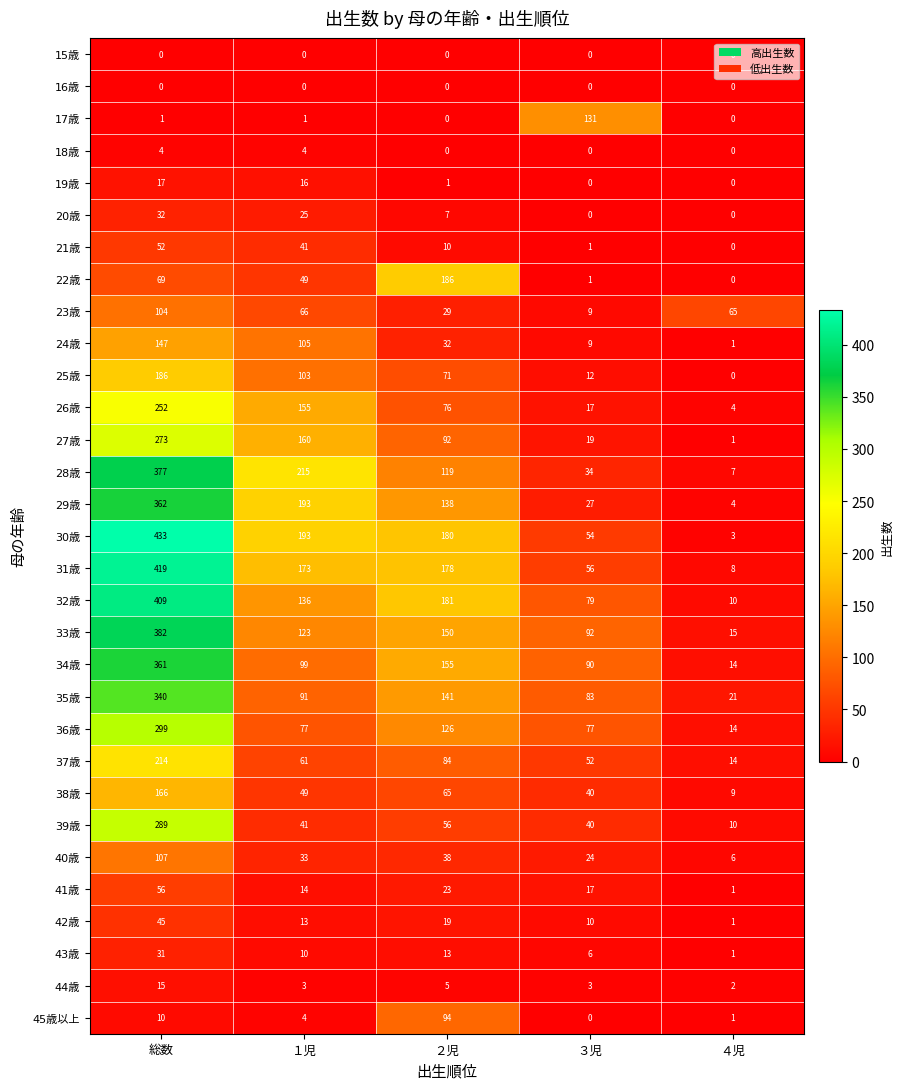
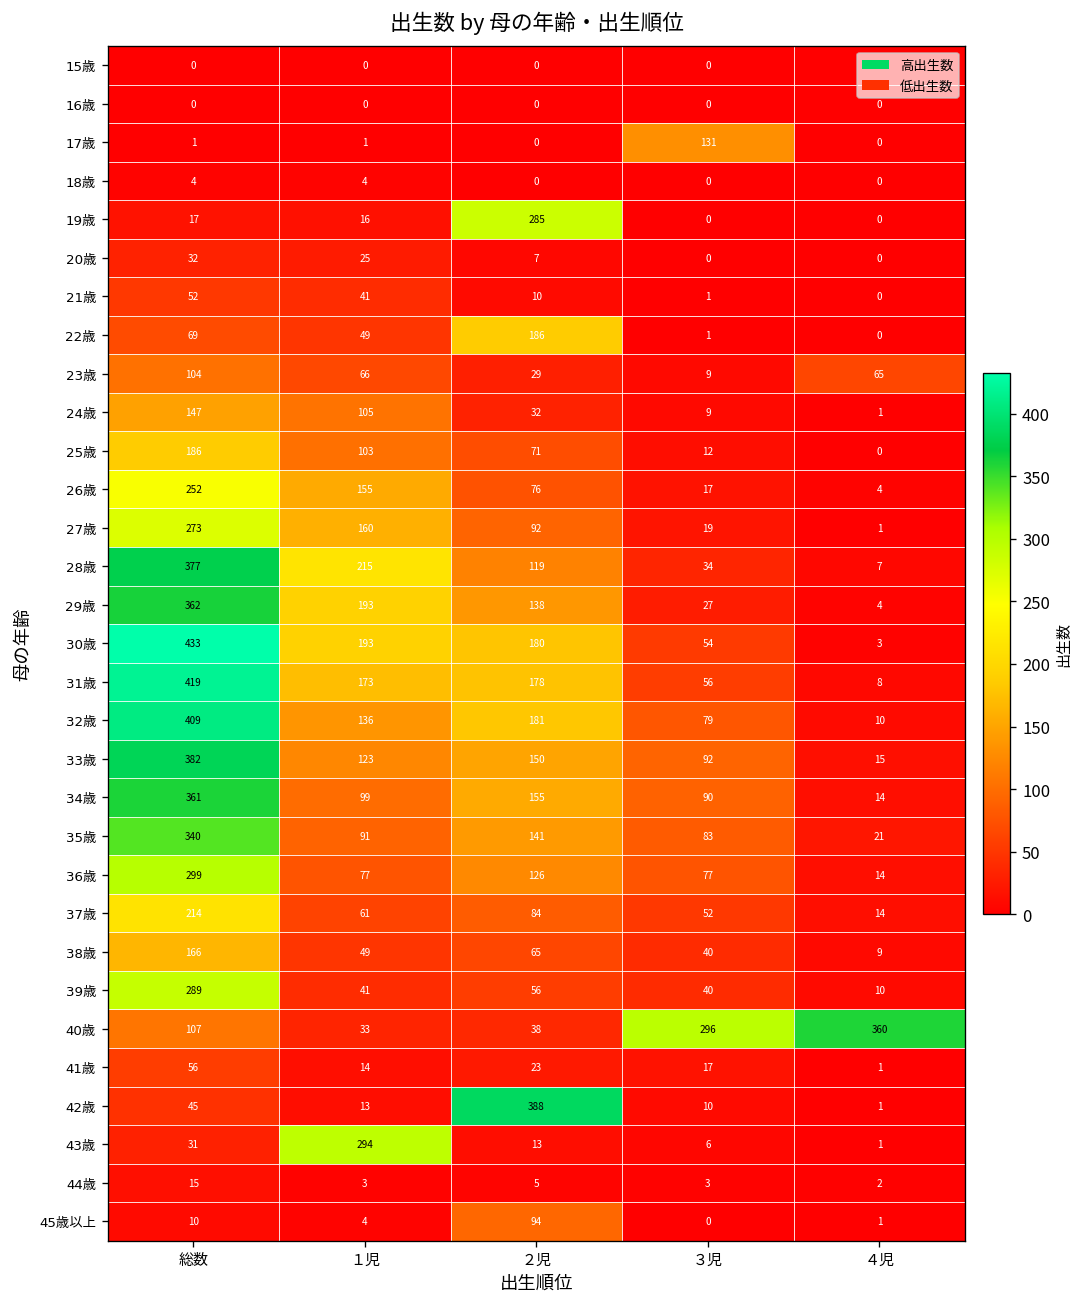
19歳, ２児: 1 -> 285
40歳, ３児: 24 -> 296
40歳, ４児: 6 -> 360
42歳, ２児: 19 -> 388
43歳, １児: 10 -> 294
